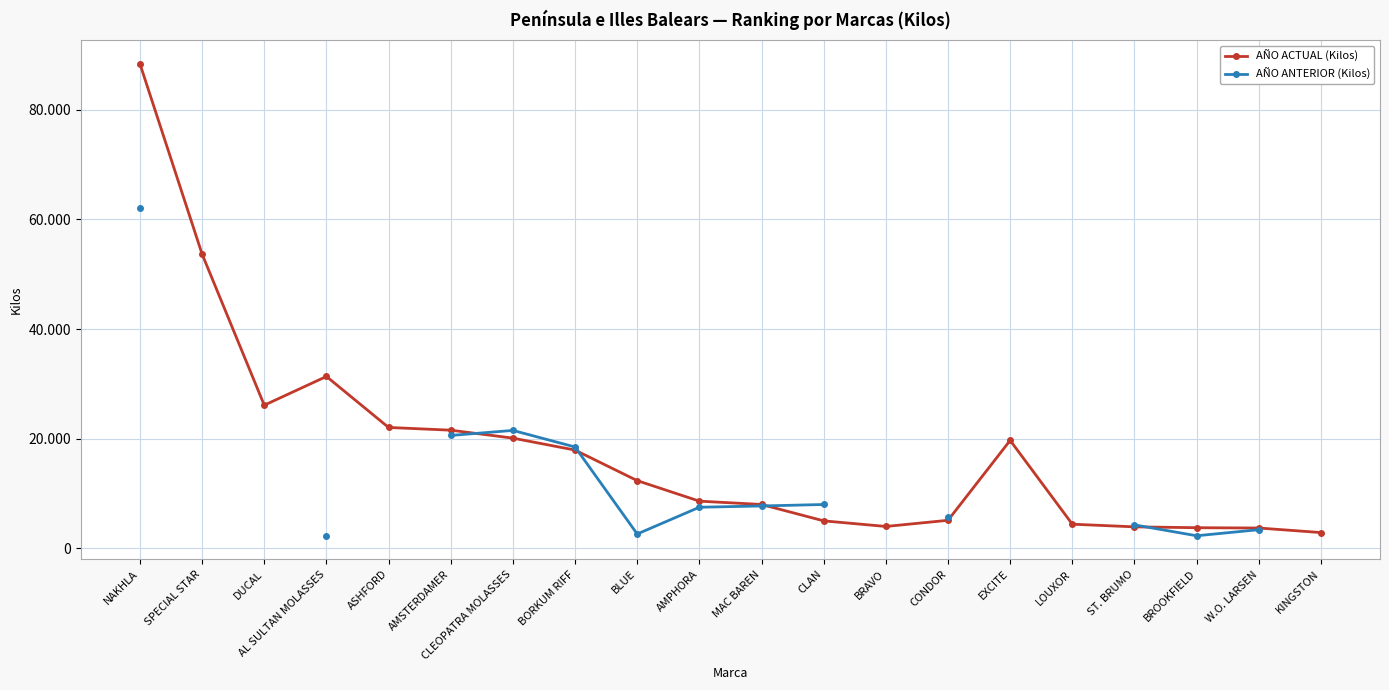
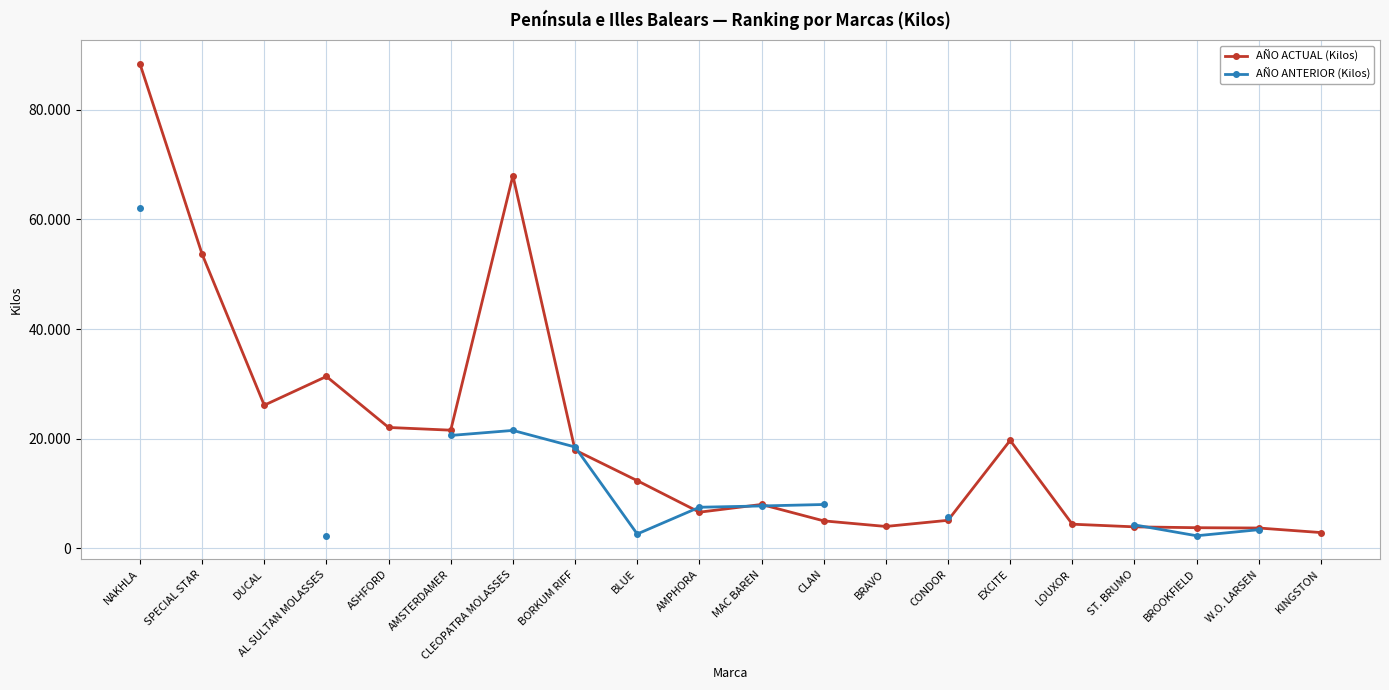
AÑO ACTUAL (Kilos), CLEOPATRA MOLASSES: 20 -> 68
AÑO ACTUAL (Kilos), AMPHORA: 9 -> 7
